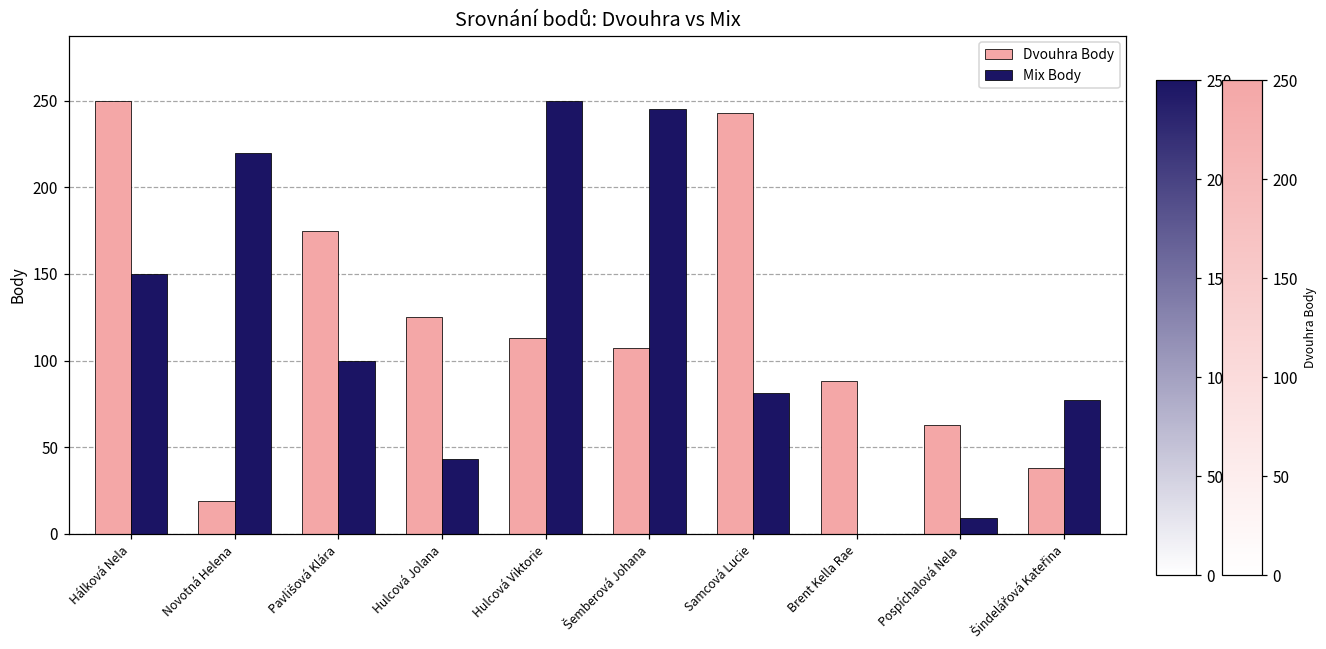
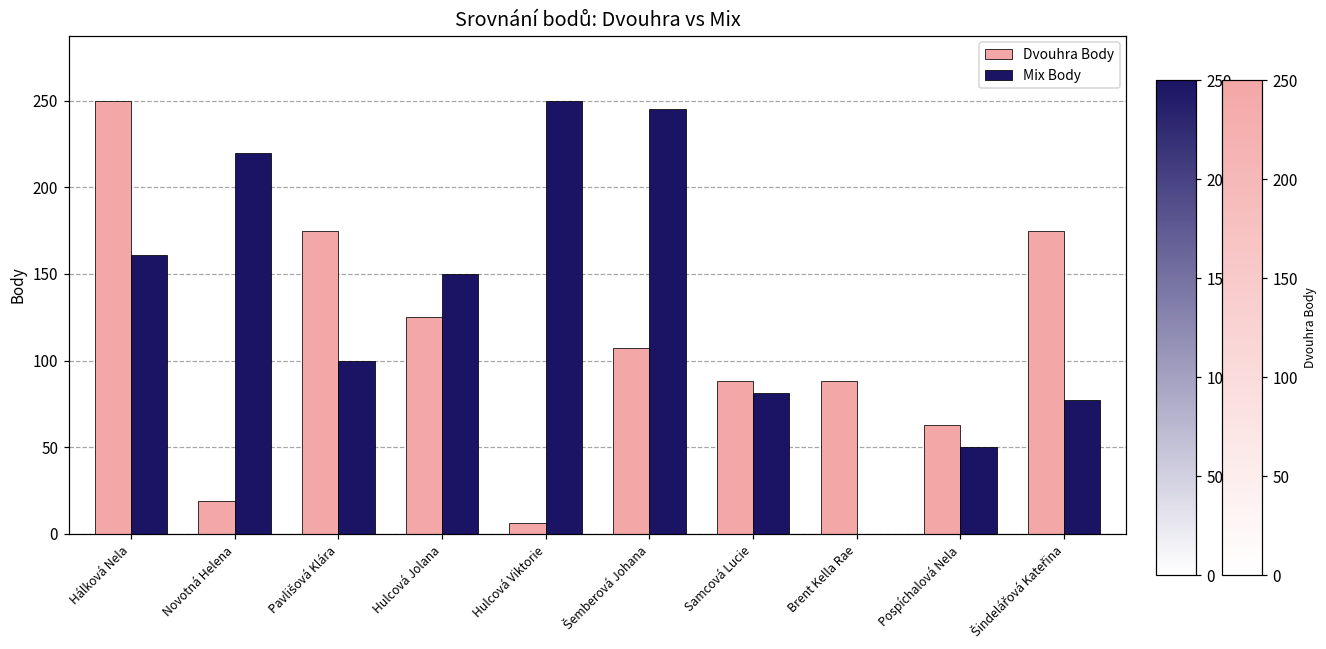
Mix Body, Hálková Nela: 150 -> 161
Mix Body, Hulcová Jolana: 43 -> 150
Dvouhra Body, Hulcová Viktorie: 113 -> 6
Dvouhra Body, Samcová Lucie: 243 -> 88
Mix Body, Pospíchalová Nela: 9 -> 50
Dvouhra Body, Šindelářová Kateřina: 38 -> 175
